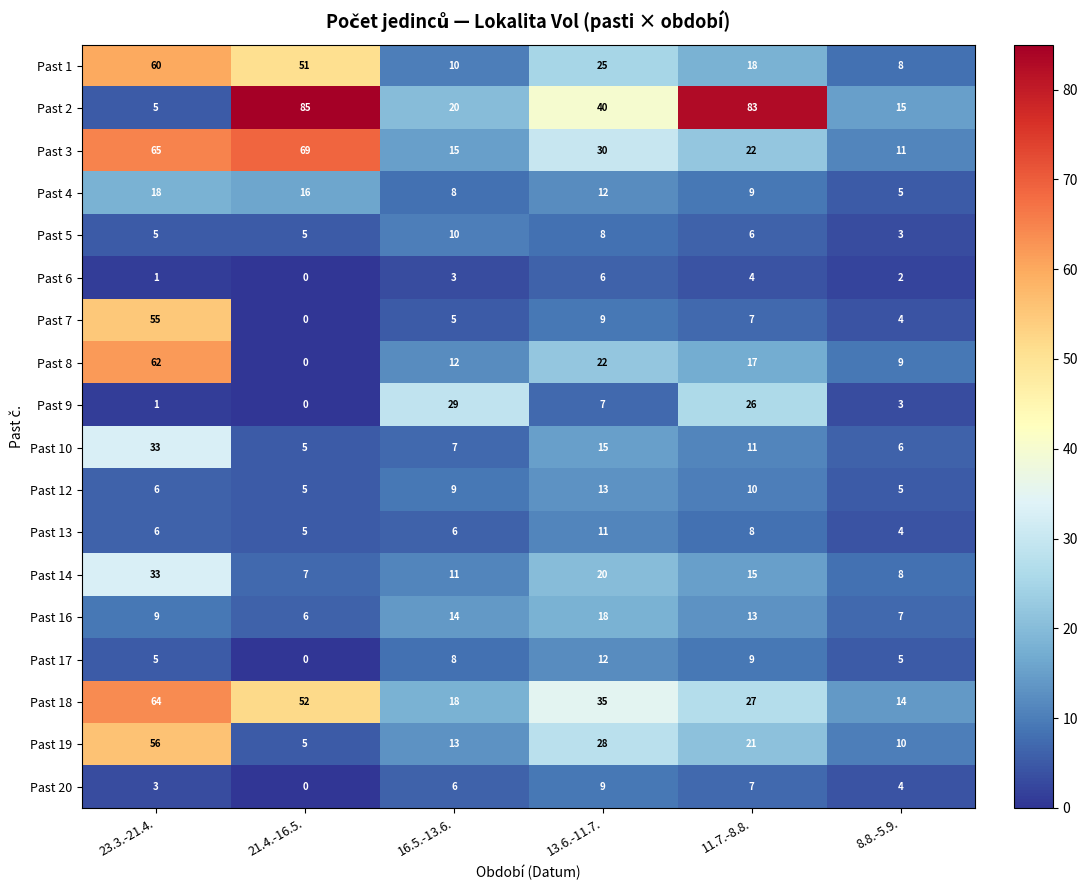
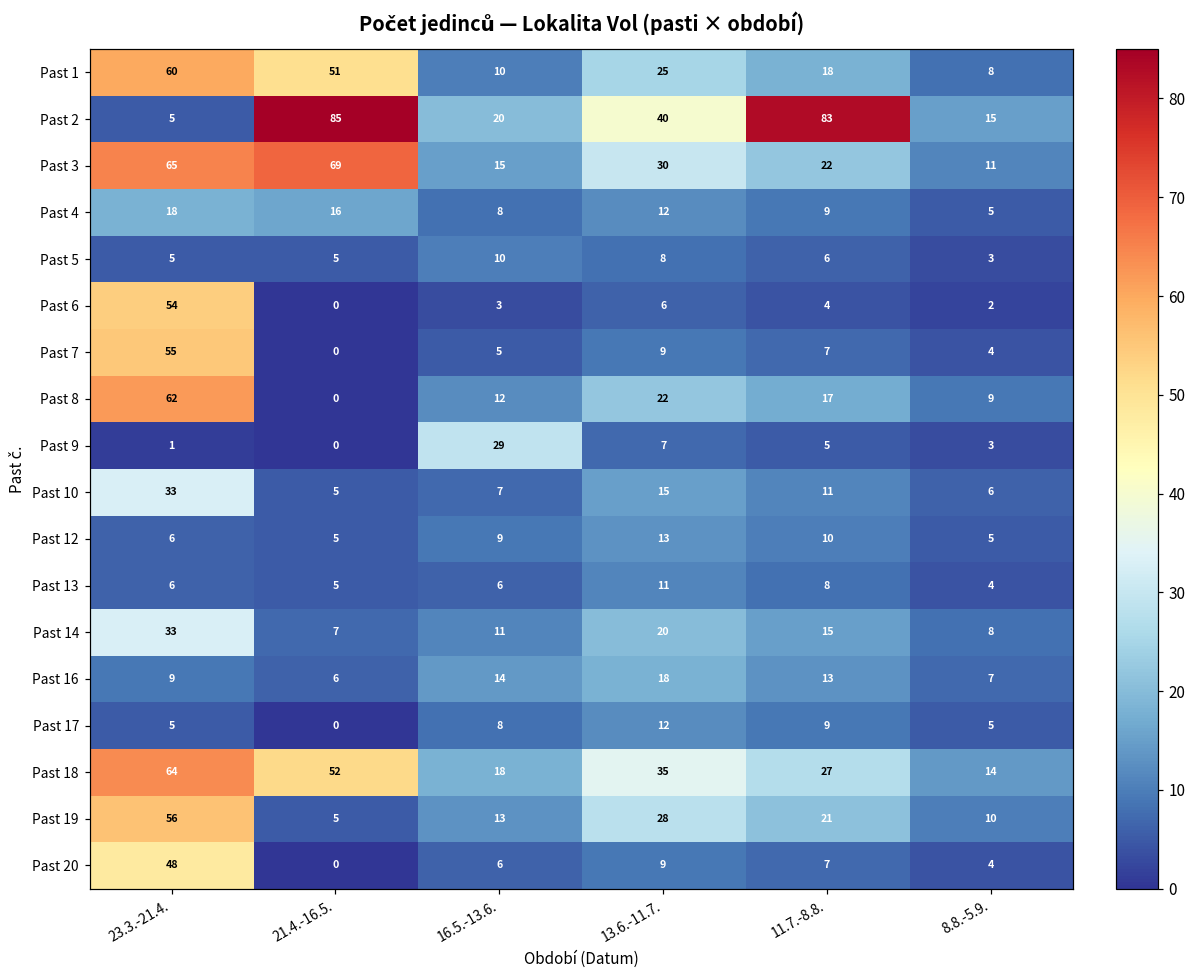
Past 6, 23.3.-21.4.: 1 -> 54
Past 9, 11.7.-8.8.: 26 -> 5
Past 20, 23.3.-21.4.: 3 -> 48
